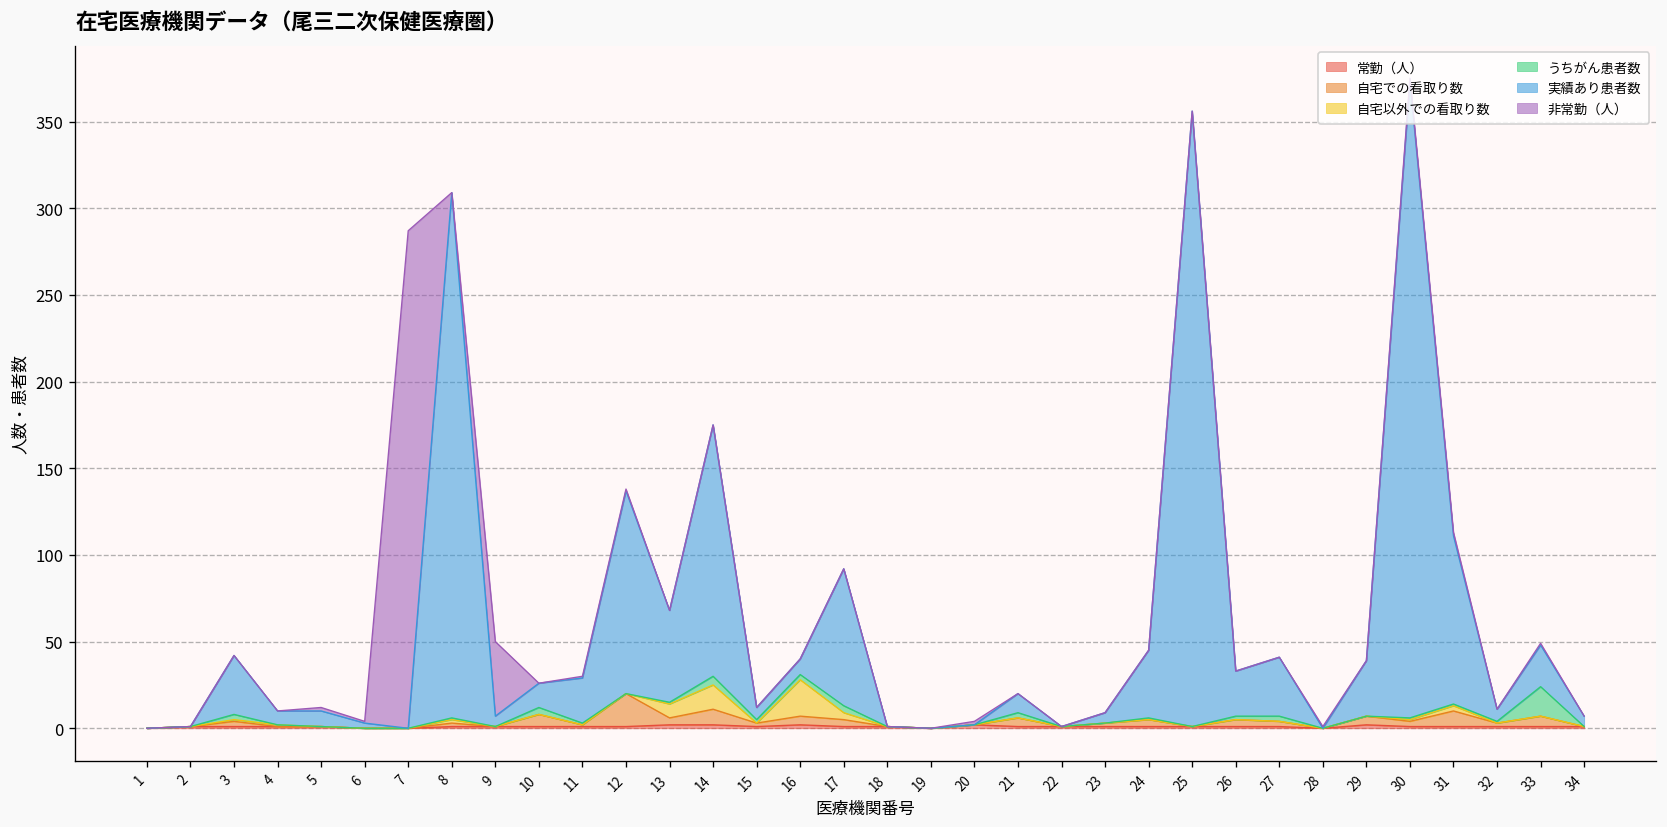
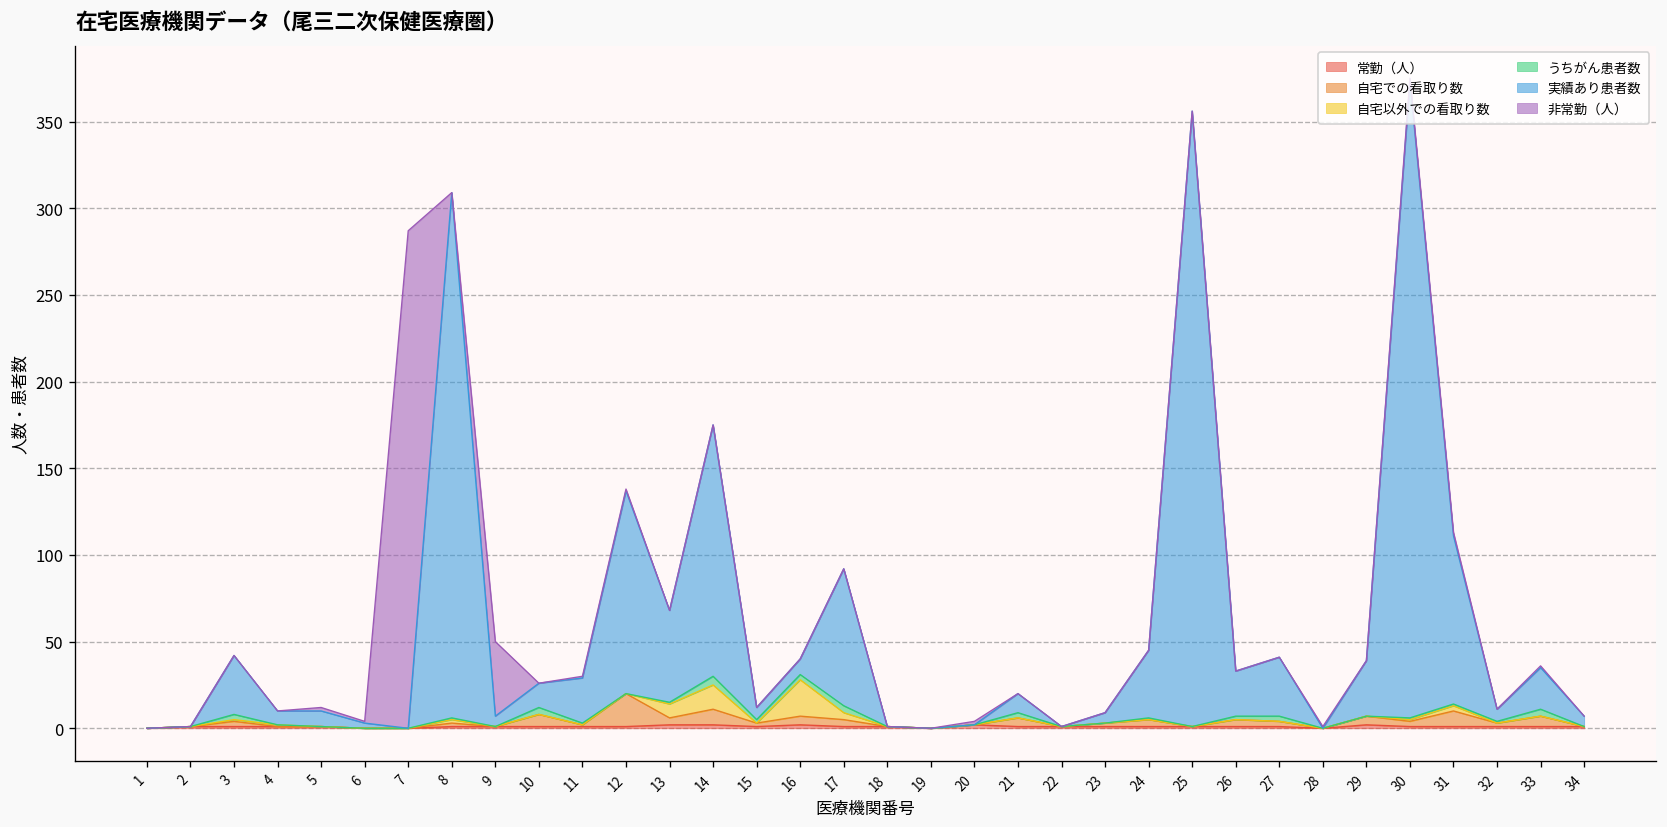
うちがん患者数, 33: 17 -> 4
